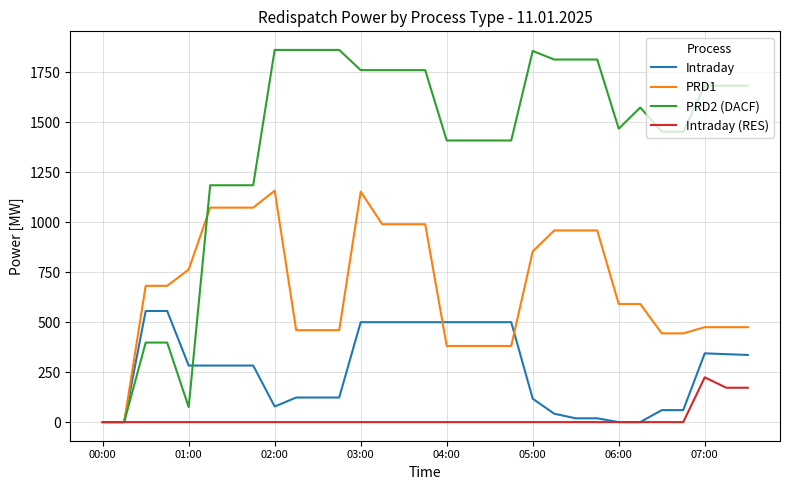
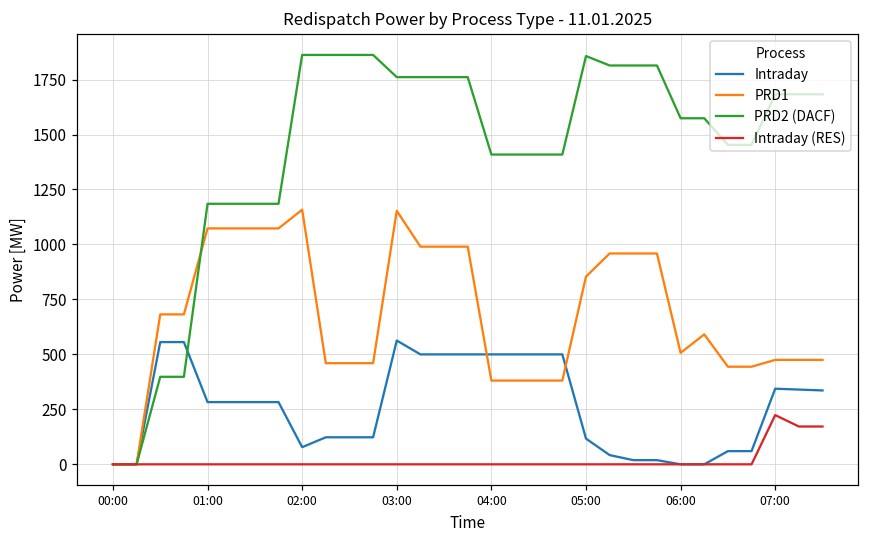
PRD1, 01:00: 760 -> 1070
PRD2 (DACF), 01:00: 80 -> 1190
Intraday, 03:00: 500 -> 560
PRD1, 06:00: 590 -> 510
PRD2 (DACF), 06:00: 1470 -> 1570
